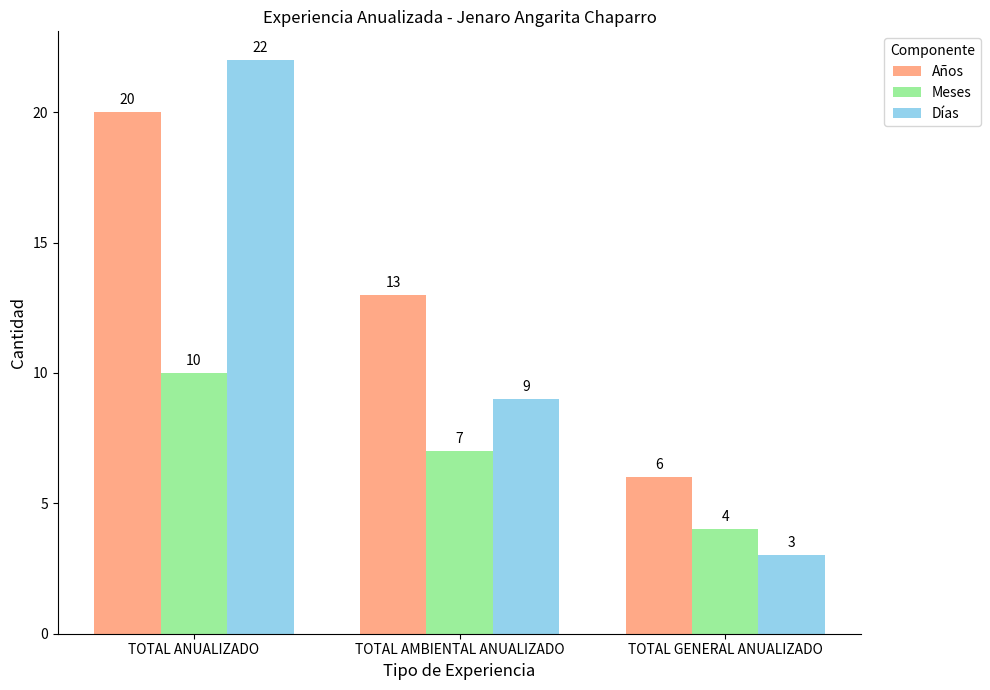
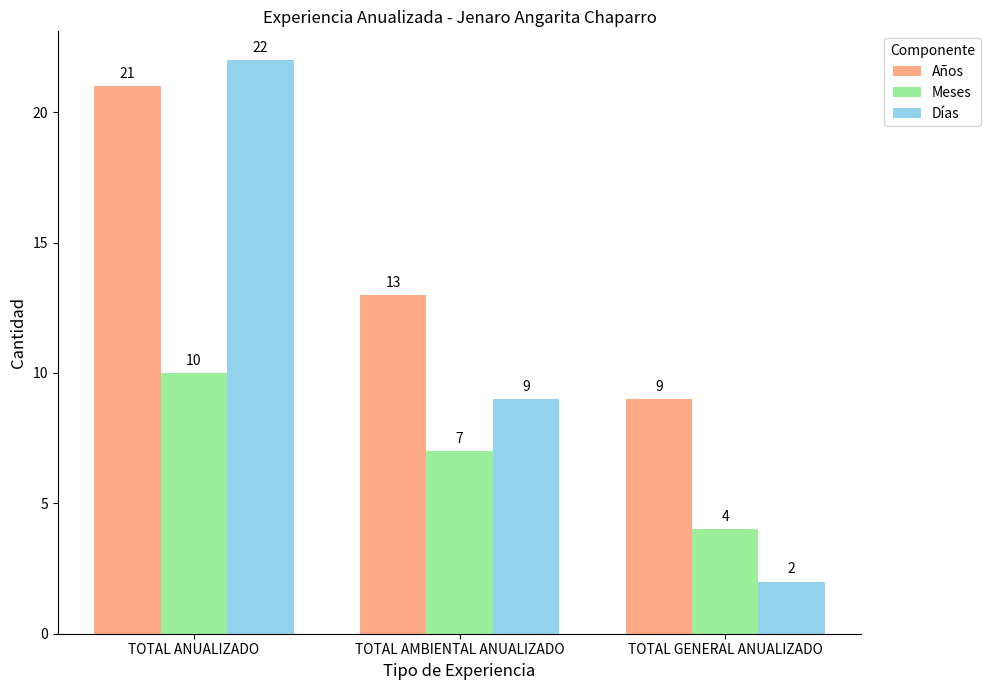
Años, TOTAL ANUALIZADO: 20 -> 21
Años, TOTAL GENERAL ANUALIZADO: 6 -> 9
Días, TOTAL GENERAL ANUALIZADO: 3 -> 2
